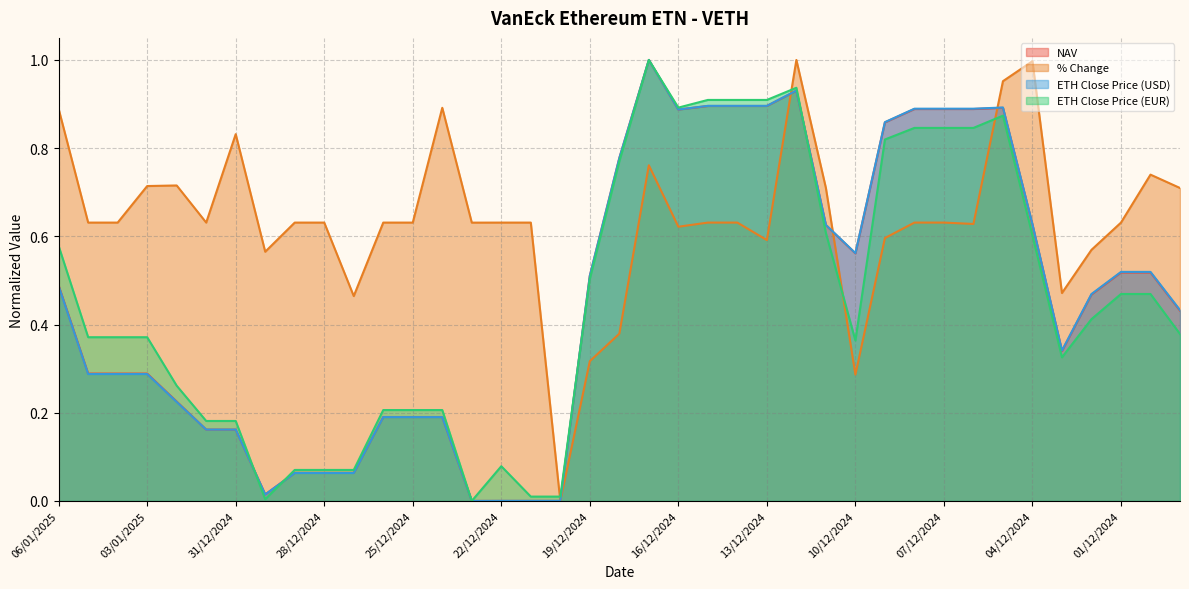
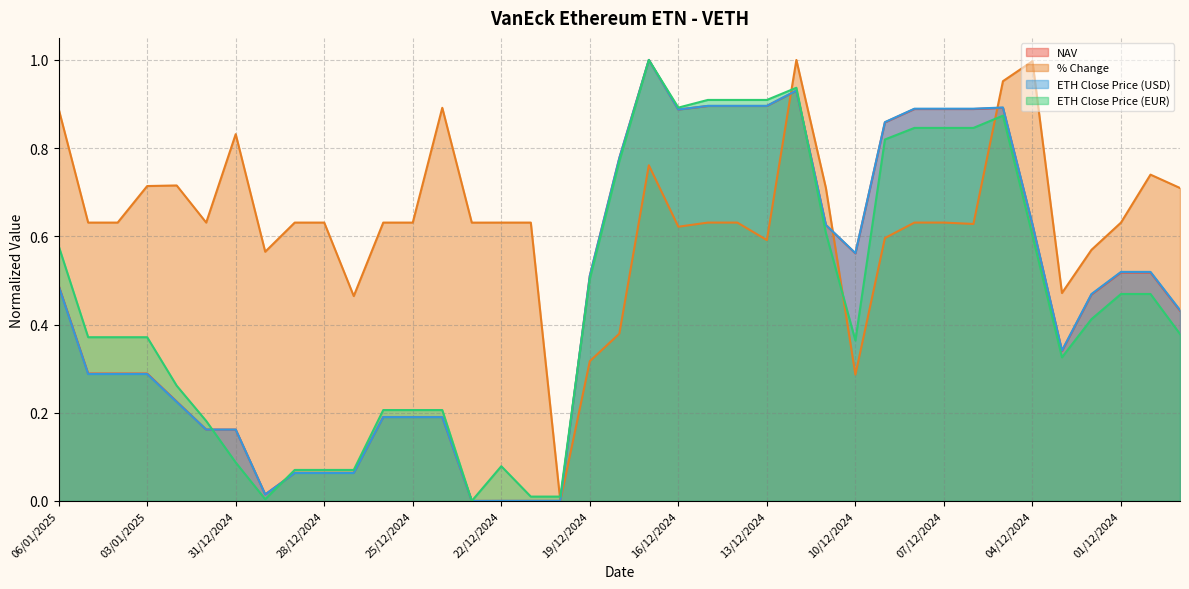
ETH Close Price (EUR), 31/12/2024: 0.18 -> 0.09
